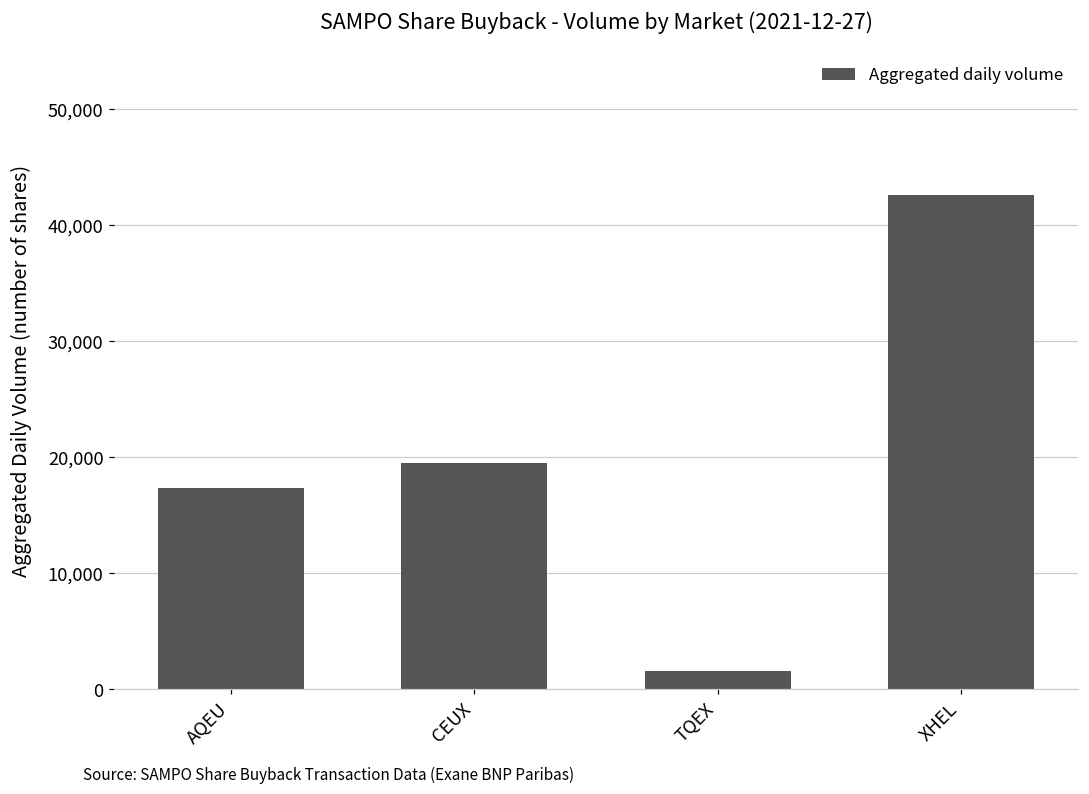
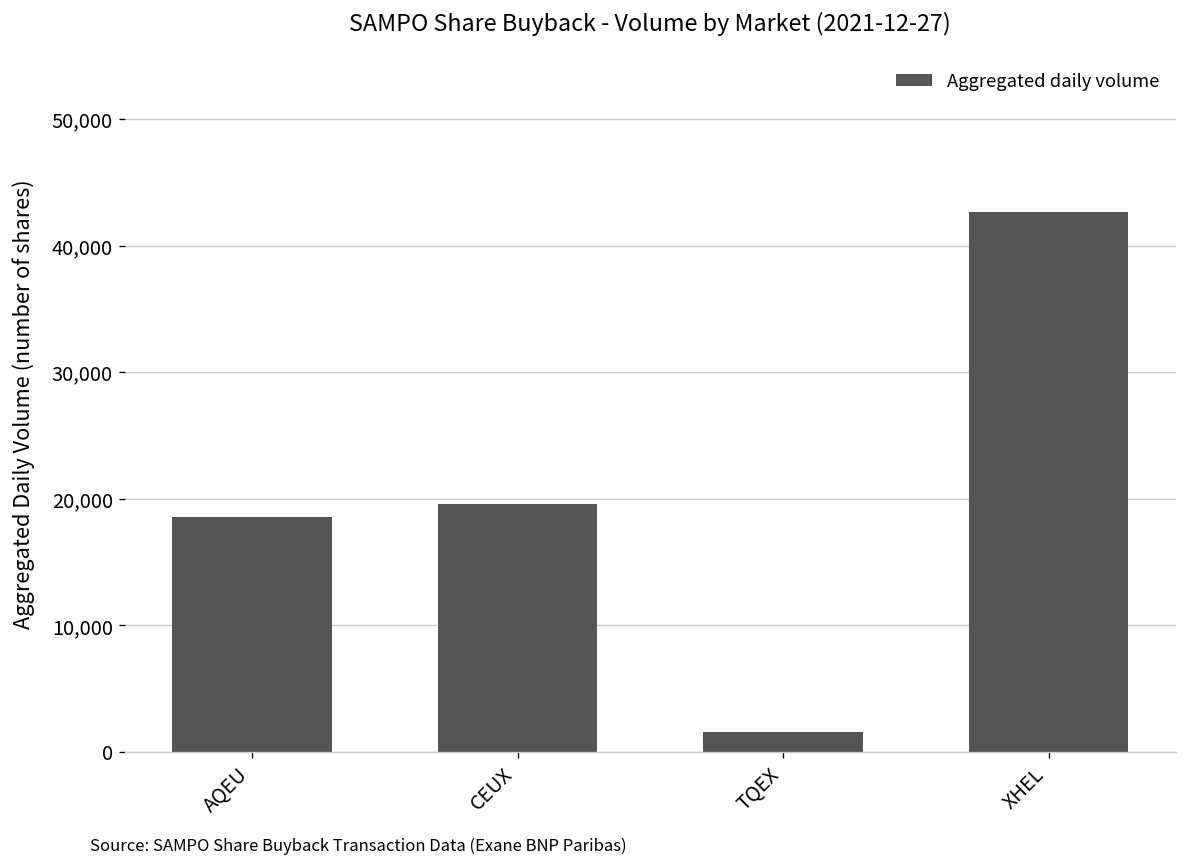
AQEU: 17,400 -> 18,600
